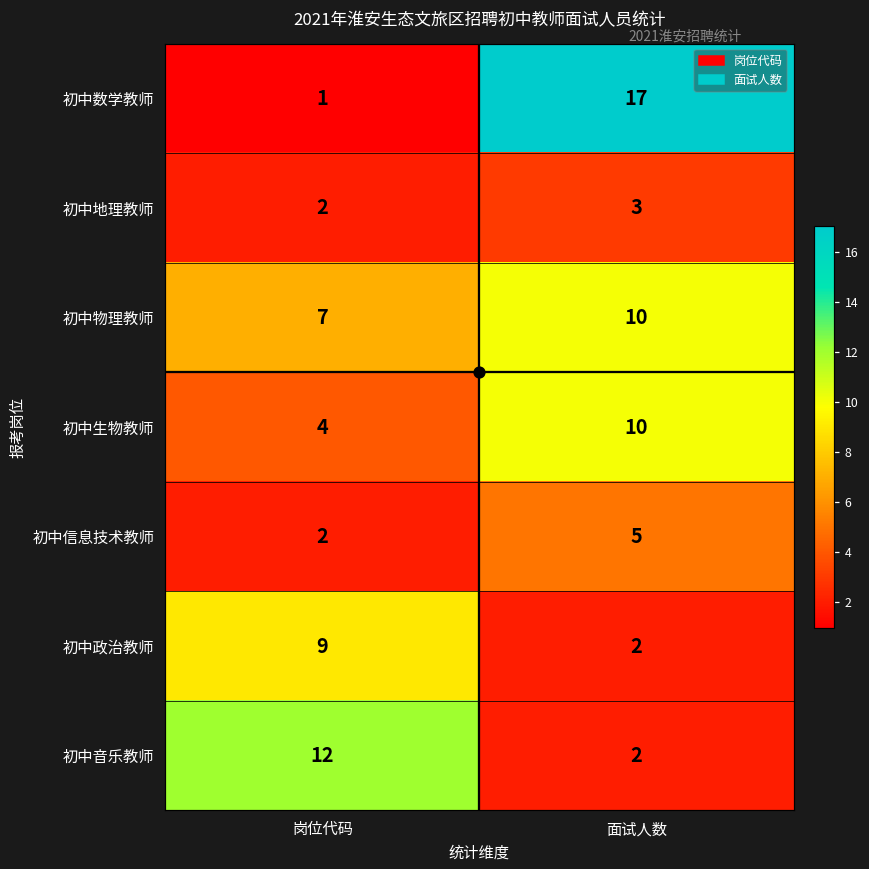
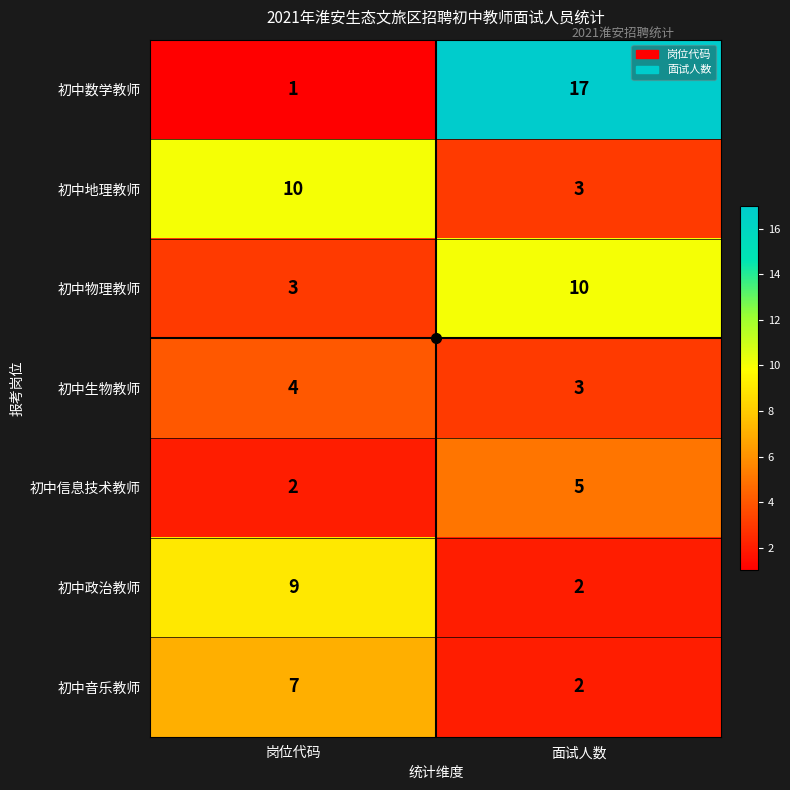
初中地理教师, 岗位代码: 2 -> 10
初中物理教师, 岗位代码: 7 -> 3
初中生物教师, 面试人数: 10 -> 3
初中音乐教师, 岗位代码: 12 -> 7
